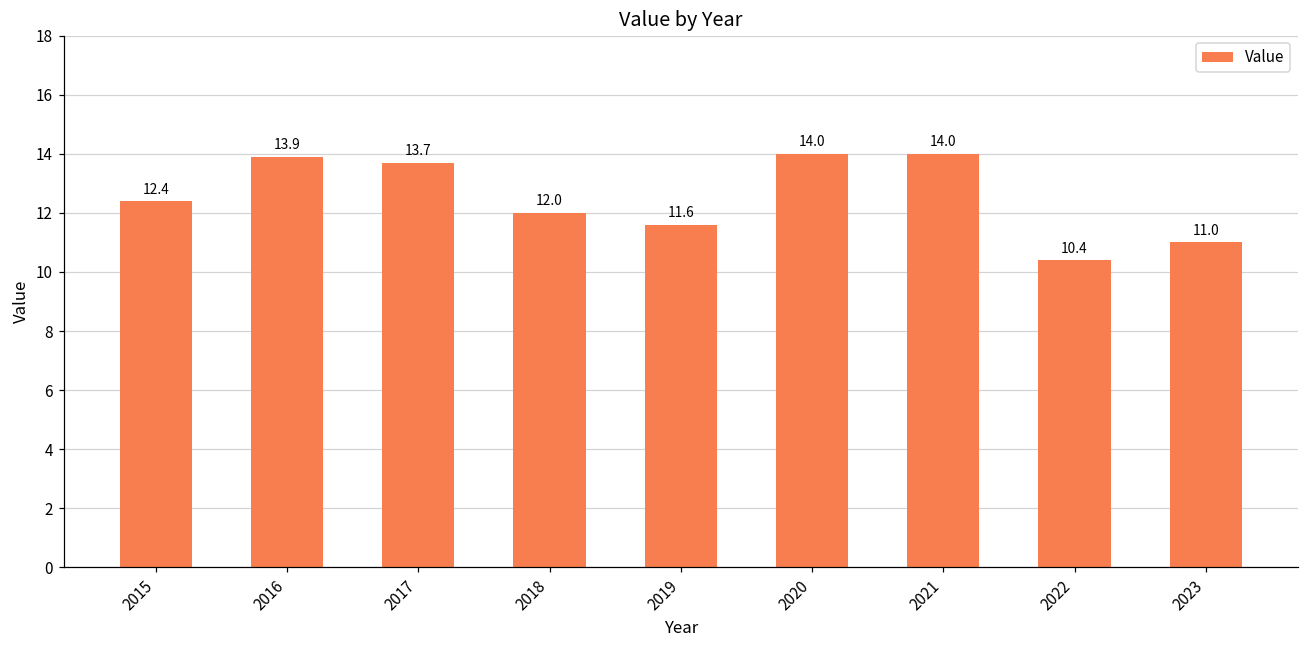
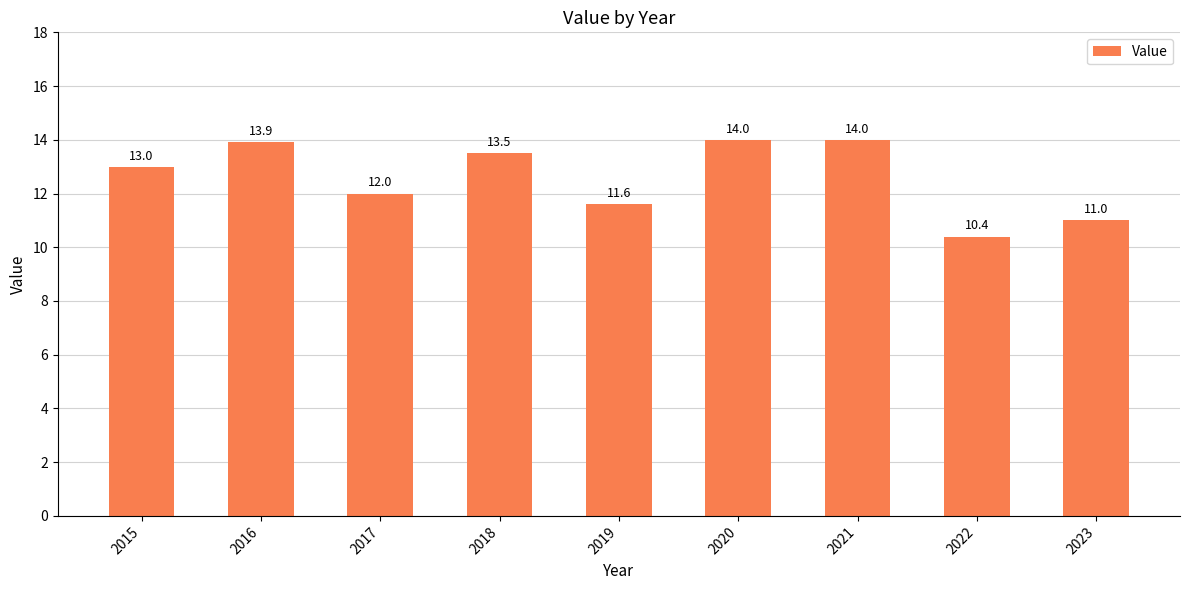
2015: 12.4 -> 13.0
2017: 13.7 -> 12.0
2018: 12.0 -> 13.5
